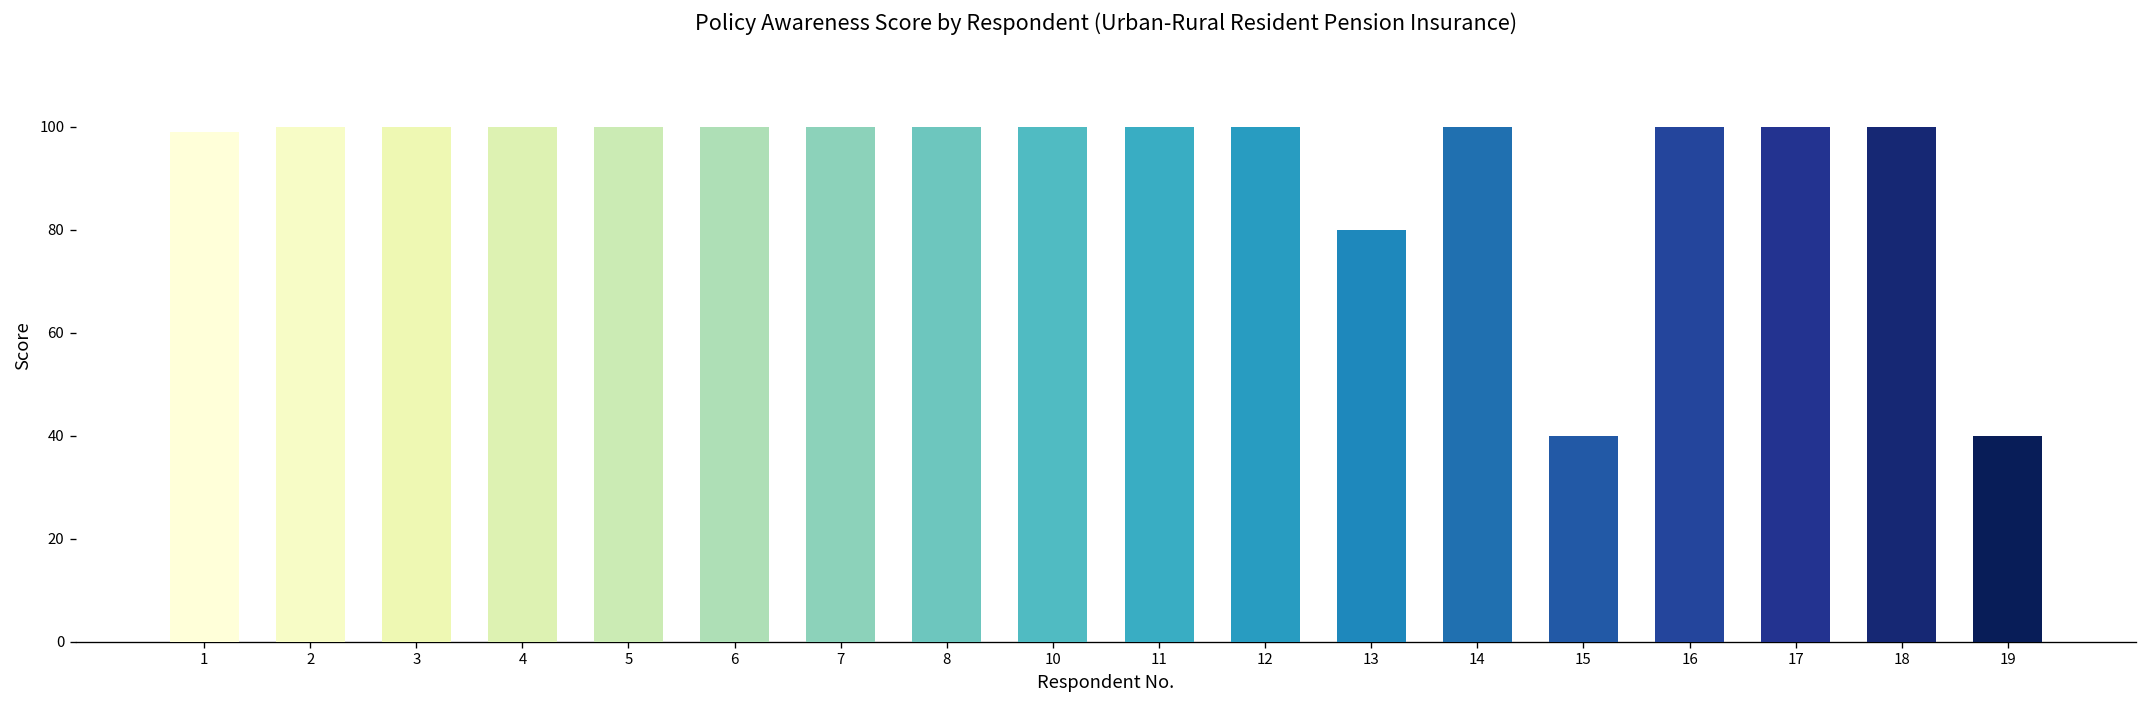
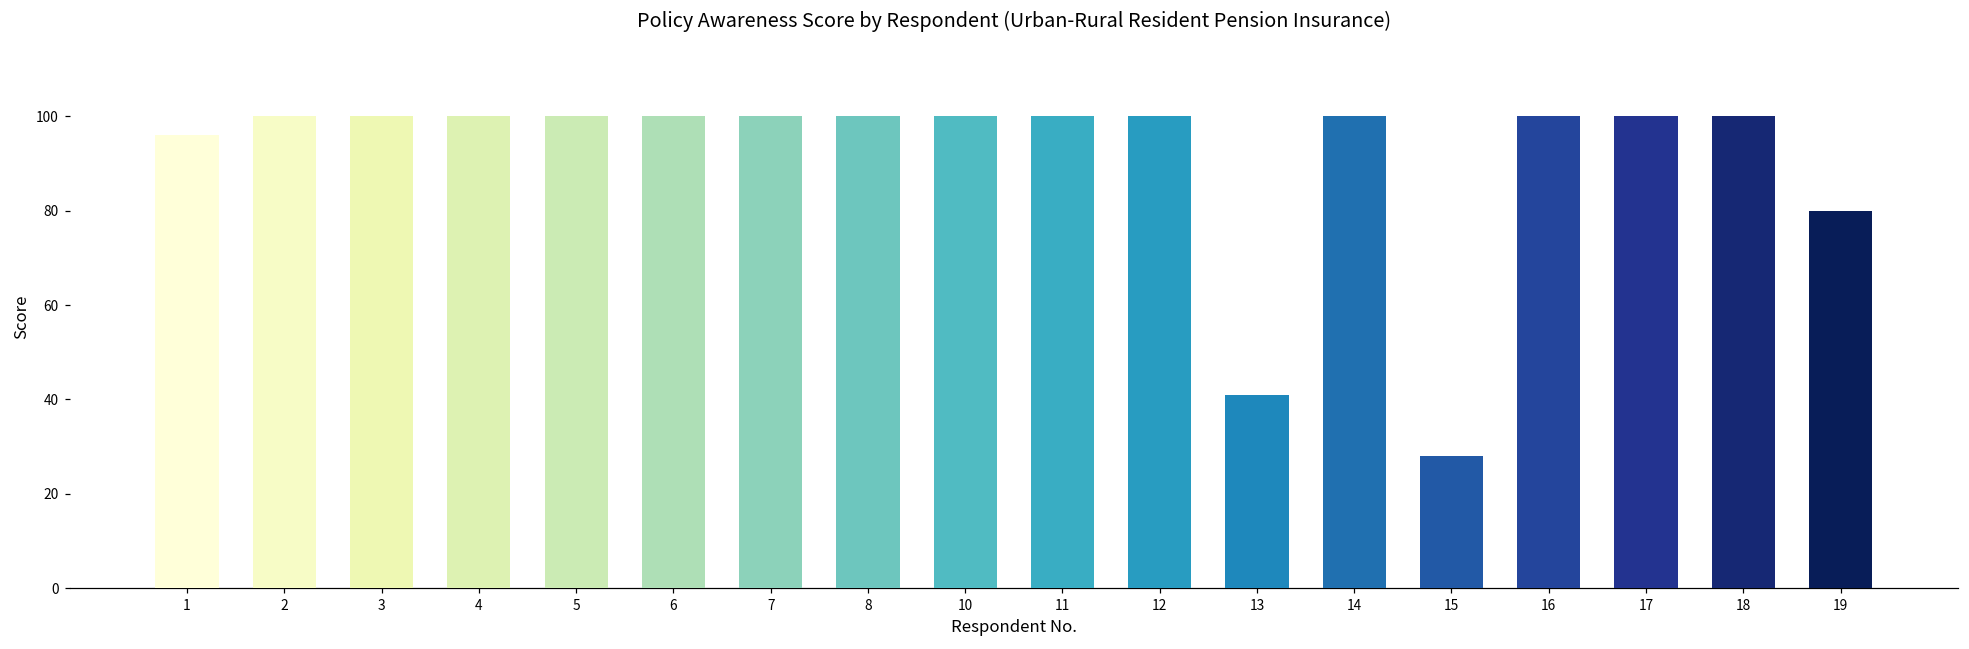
1: 99 -> 96
13: 80 -> 41
15: 40 -> 28
19: 40 -> 80
